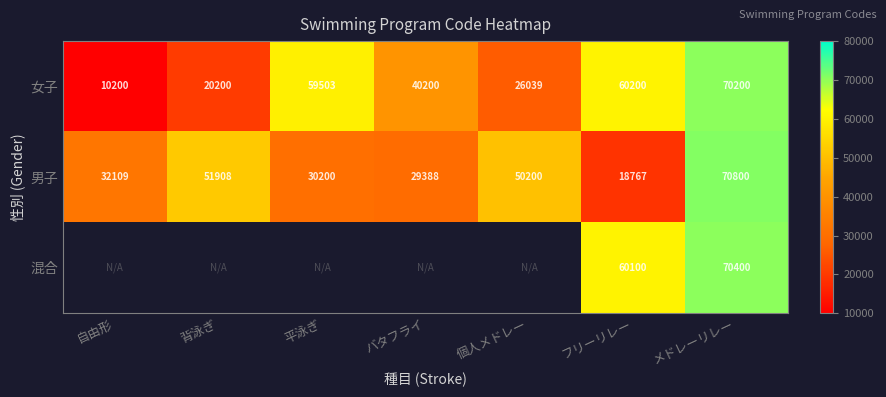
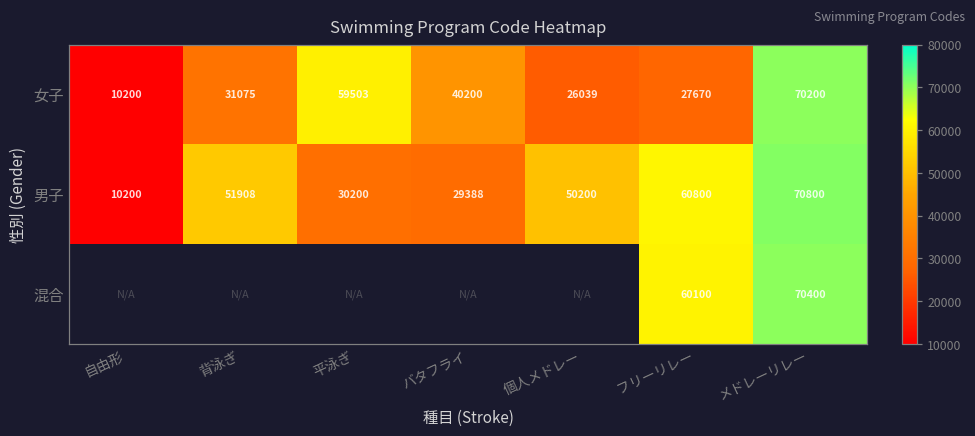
女子, 背泳ぎ: 20200 -> 31075
女子, フリーリレー: 60200 -> 27670
男子, 自由形: 32109 -> 10200
男子, フリーリレー: 18767 -> 60800
